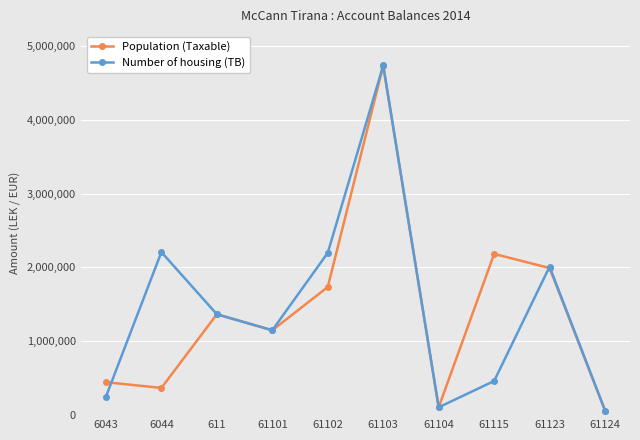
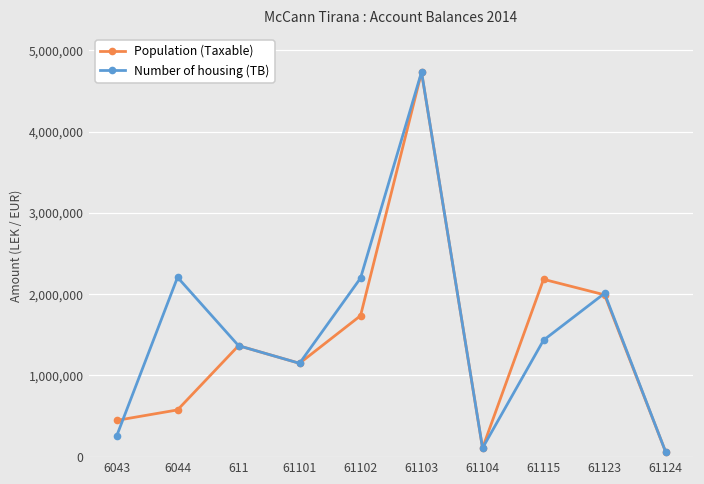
Population (Taxable), 6044: 400,000 -> 600,000
Number of housing (TB), 61115: 500,000 -> 1,400,000
